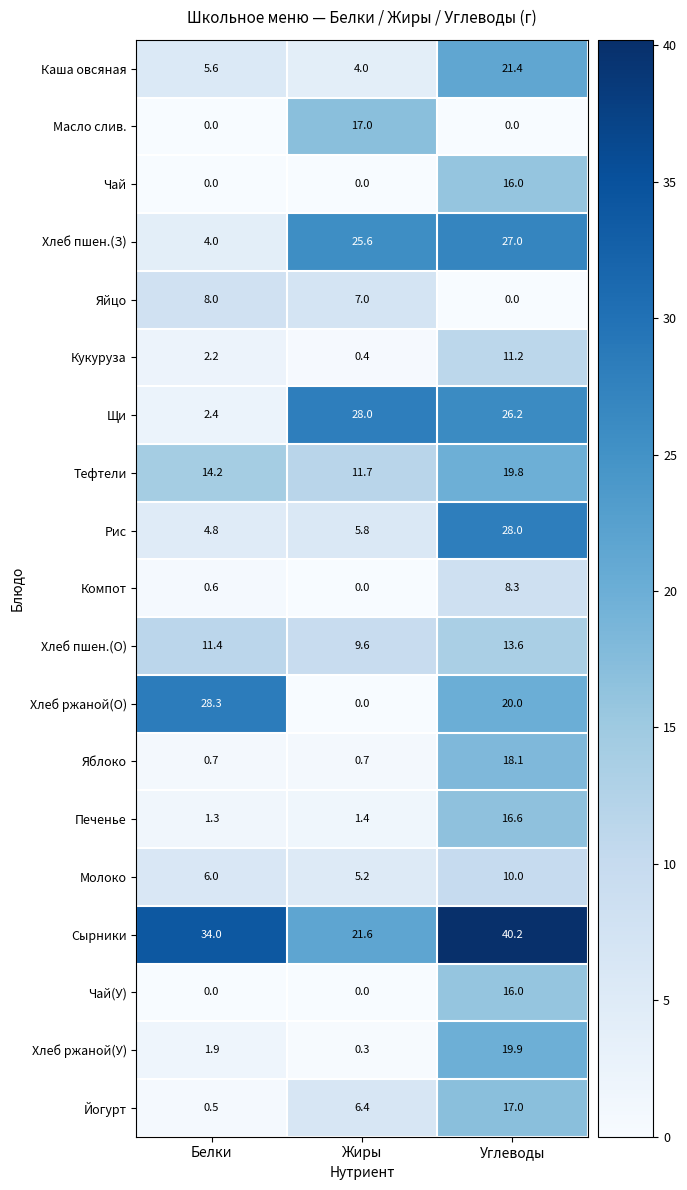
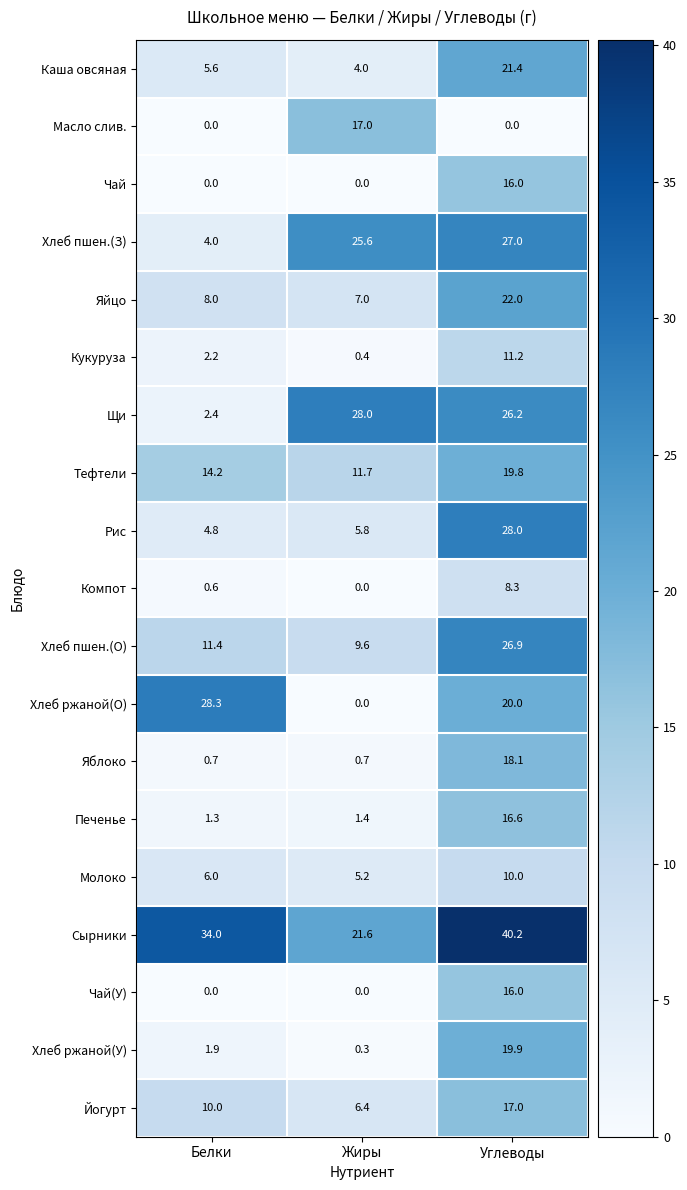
Яйцо, Углеводы: 0.0 -> 22.0
Хлеб пшен.(О), Углеводы: 13.6 -> 26.9
Йогурт, Белки: 0.5 -> 10.0
